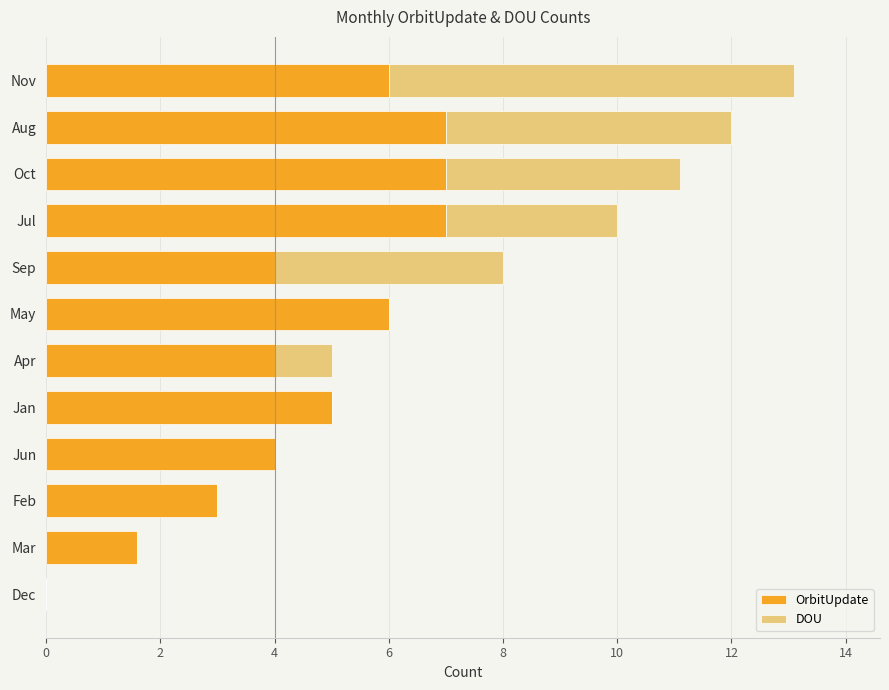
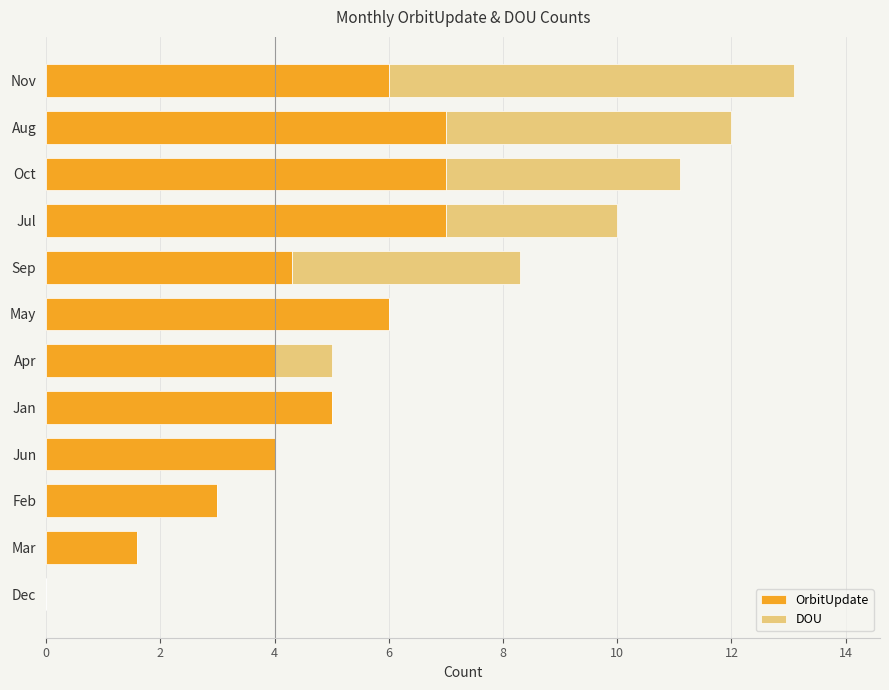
OrbitUpdate, Sep: 4.0 -> 4.3
